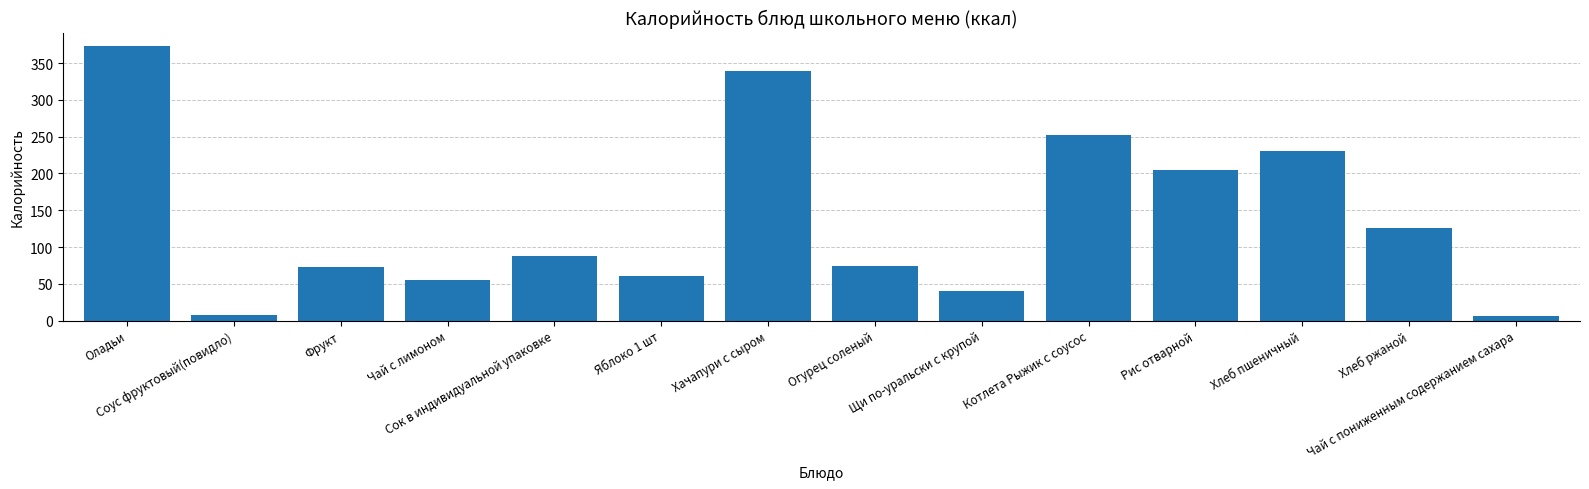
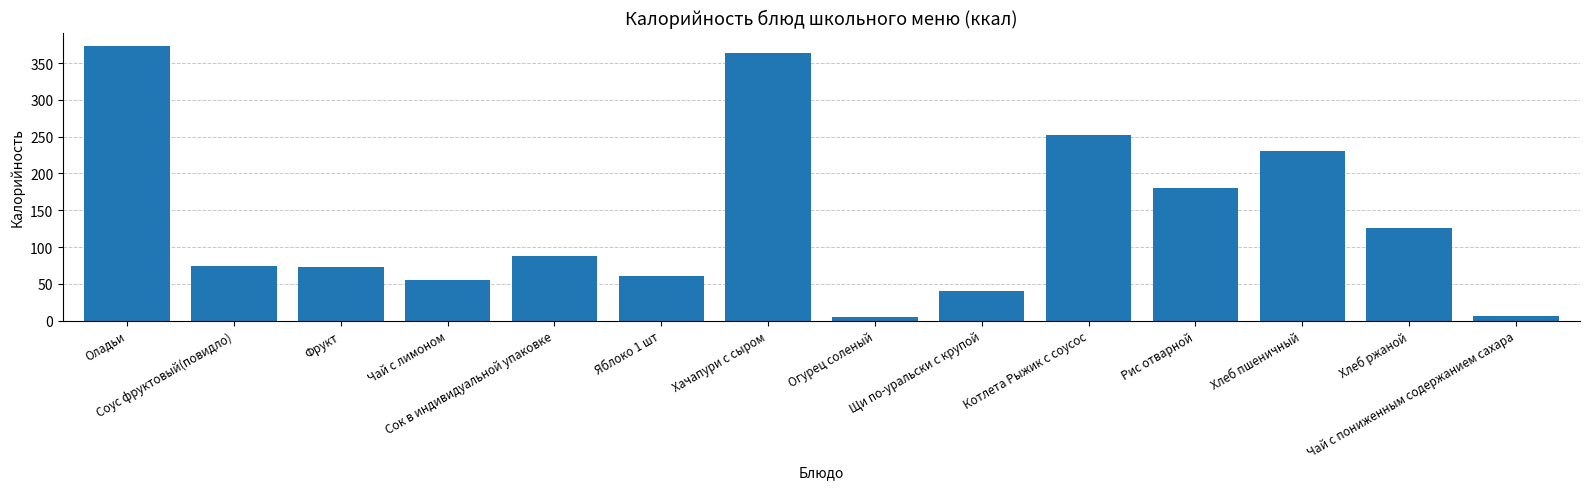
Соус фруктовый(повидло): 10 -> 70
Хачапури с сыром: 340 -> 360
Огурец соленый: 70 -> 0
Рис отварной: 200 -> 180
